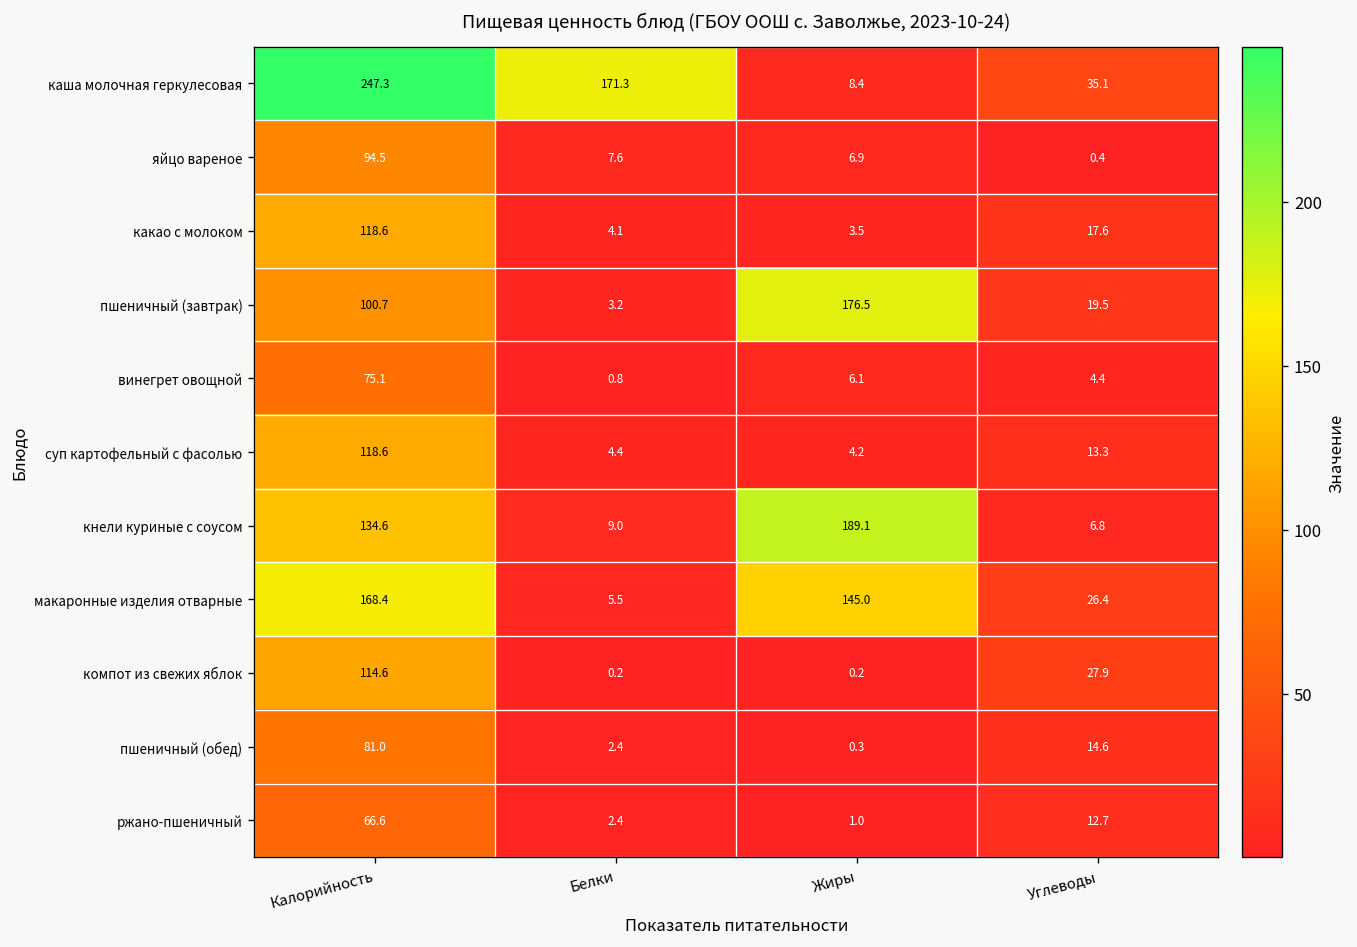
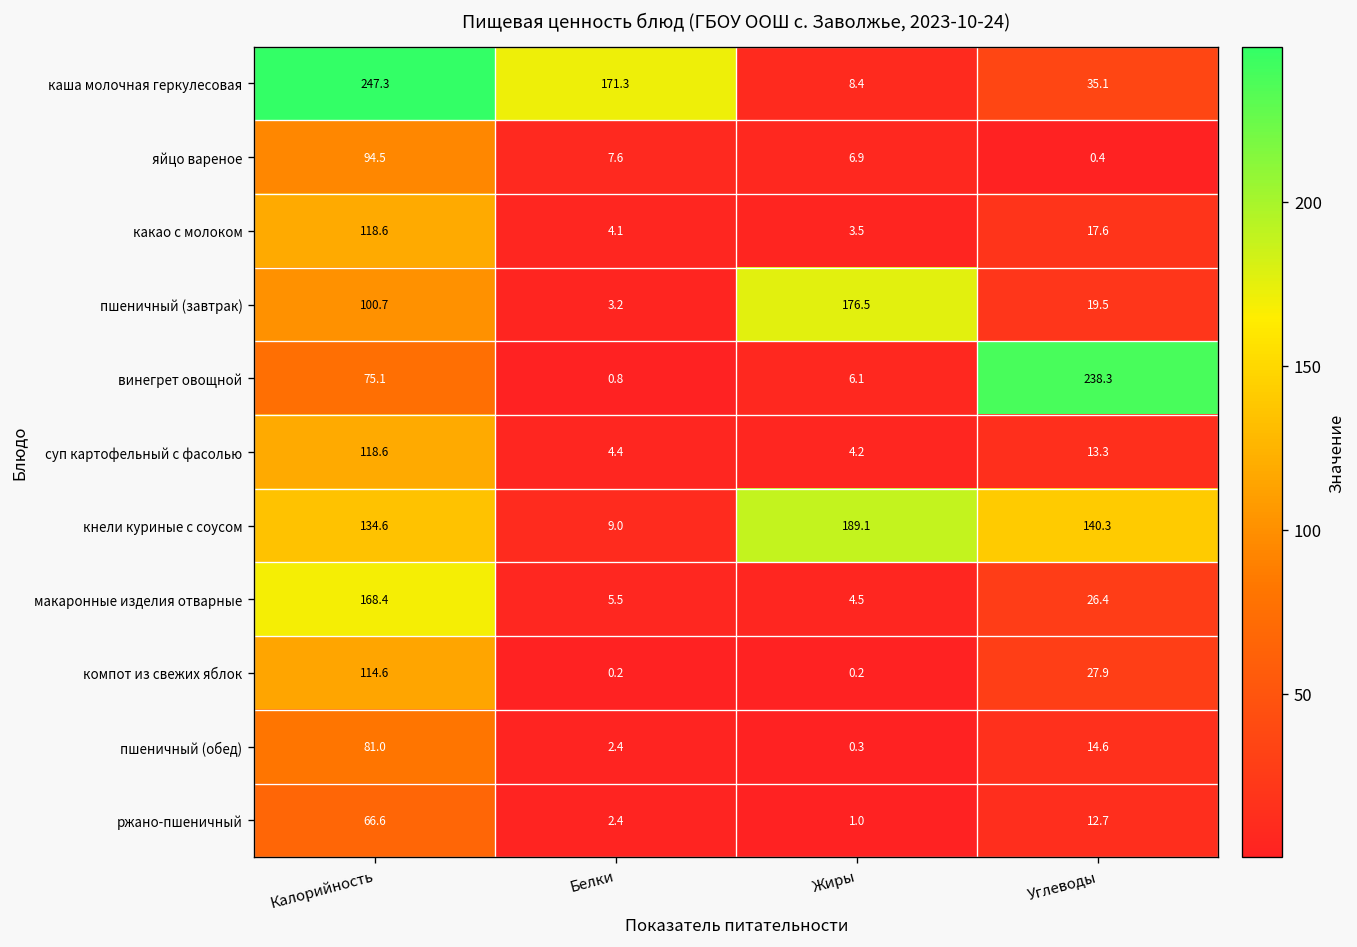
винегрет овощной, Углеводы: 4.4 -> 238.3
кнели куриные с соусом, Углеводы: 6.8 -> 140.3
макаронные изделия отварные, Жиры: 145.0 -> 4.5
